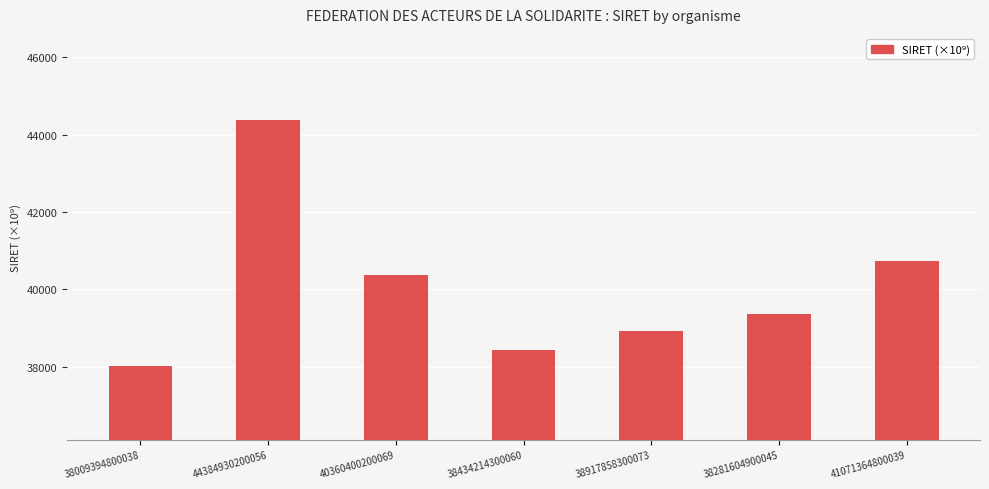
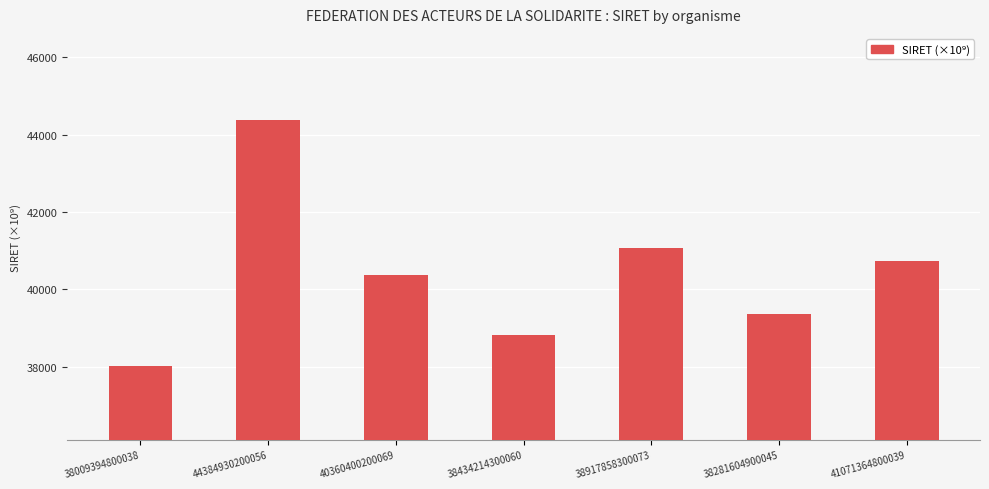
38434214300060: 38400 -> 38800
38917858300073: 38900 -> 41100
